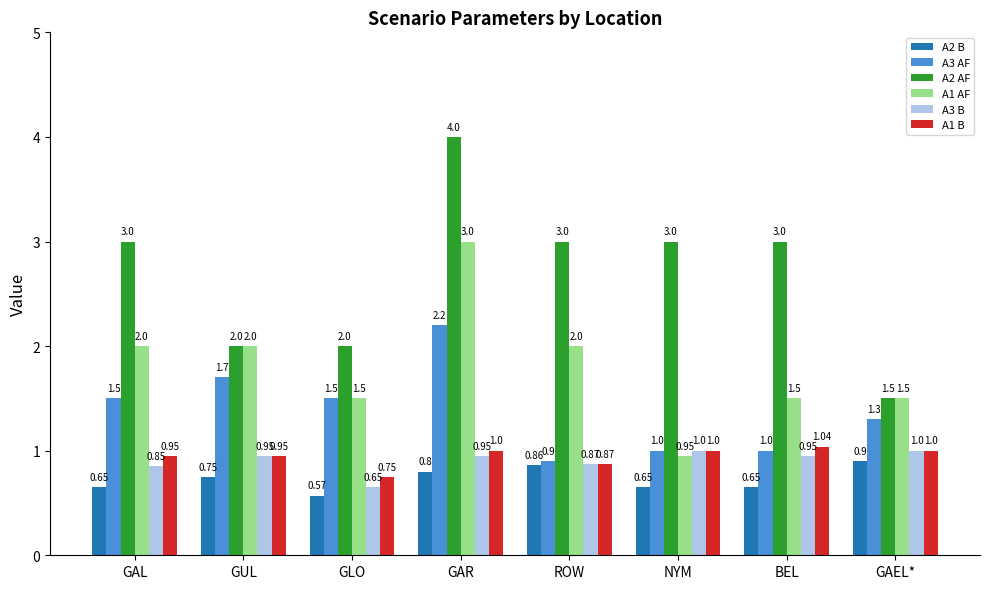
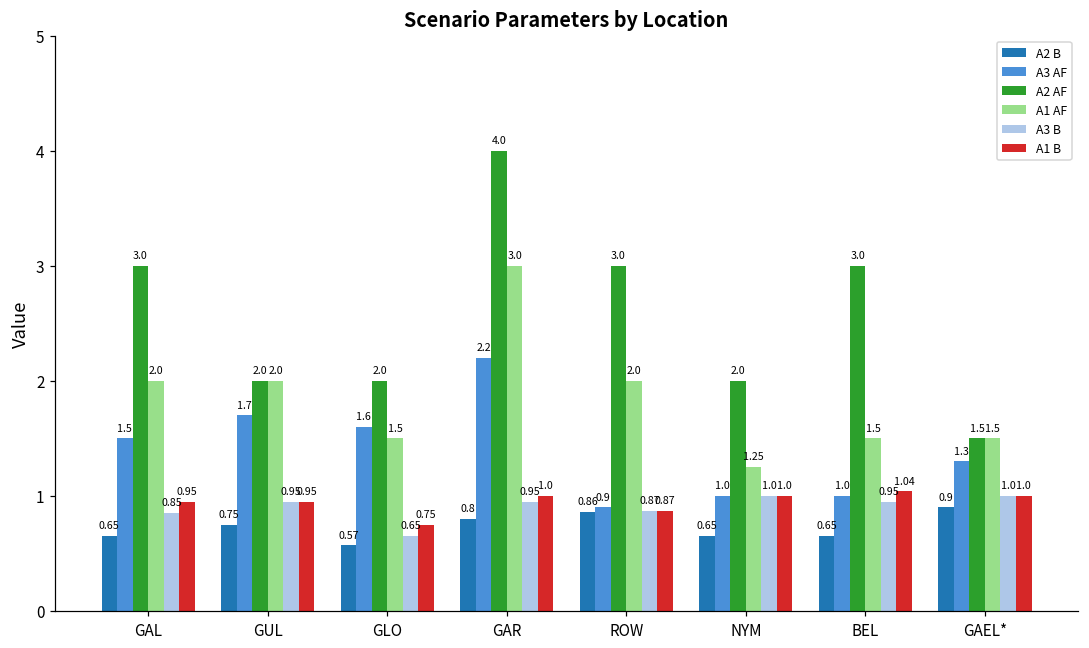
A3 AF, GLO: 1.5 -> 1.6
A2 AF, NYM: 3.0 -> 2.0
A1 AF, NYM: 0.95 -> 1.25
